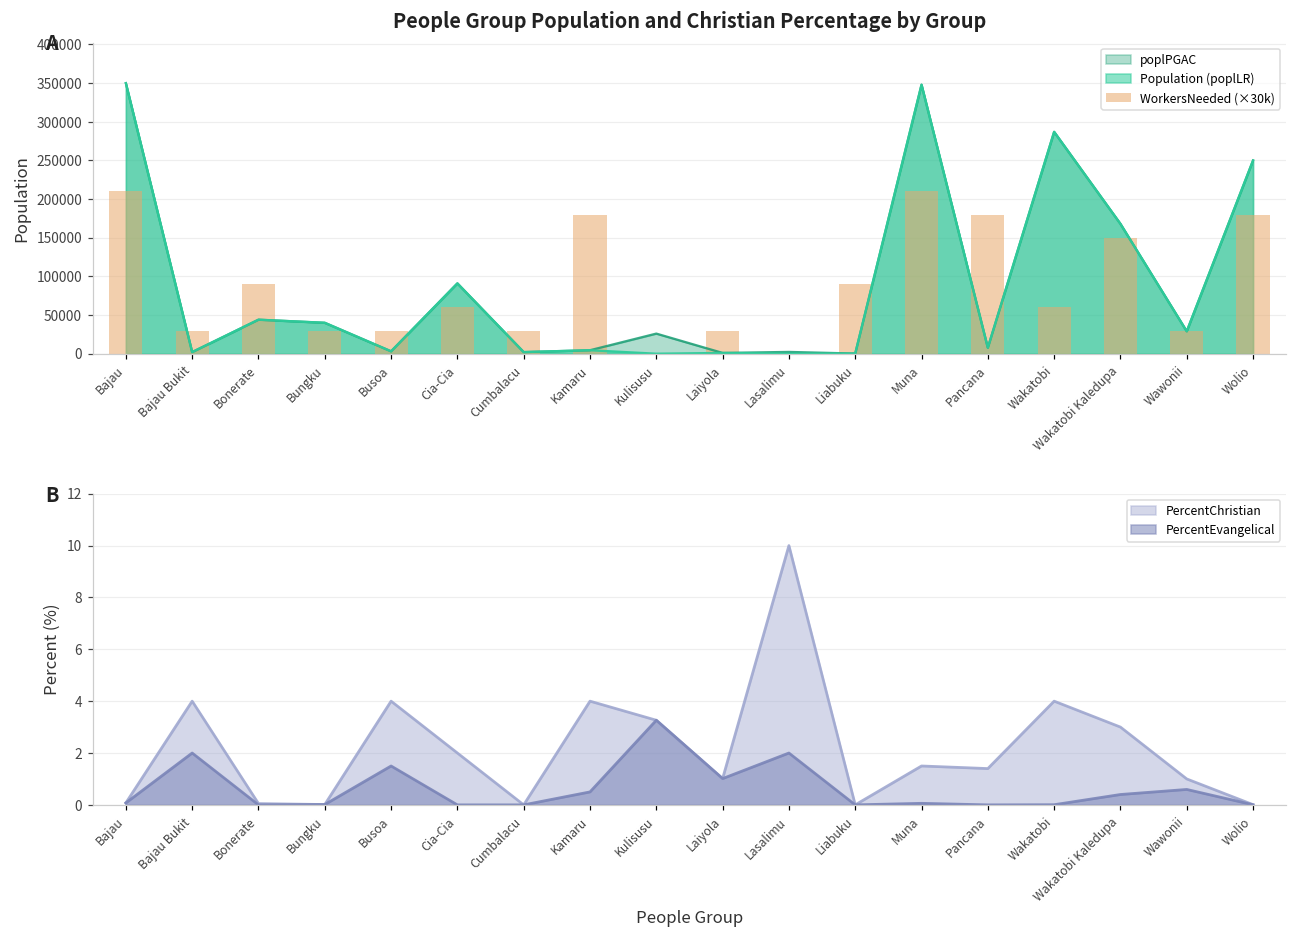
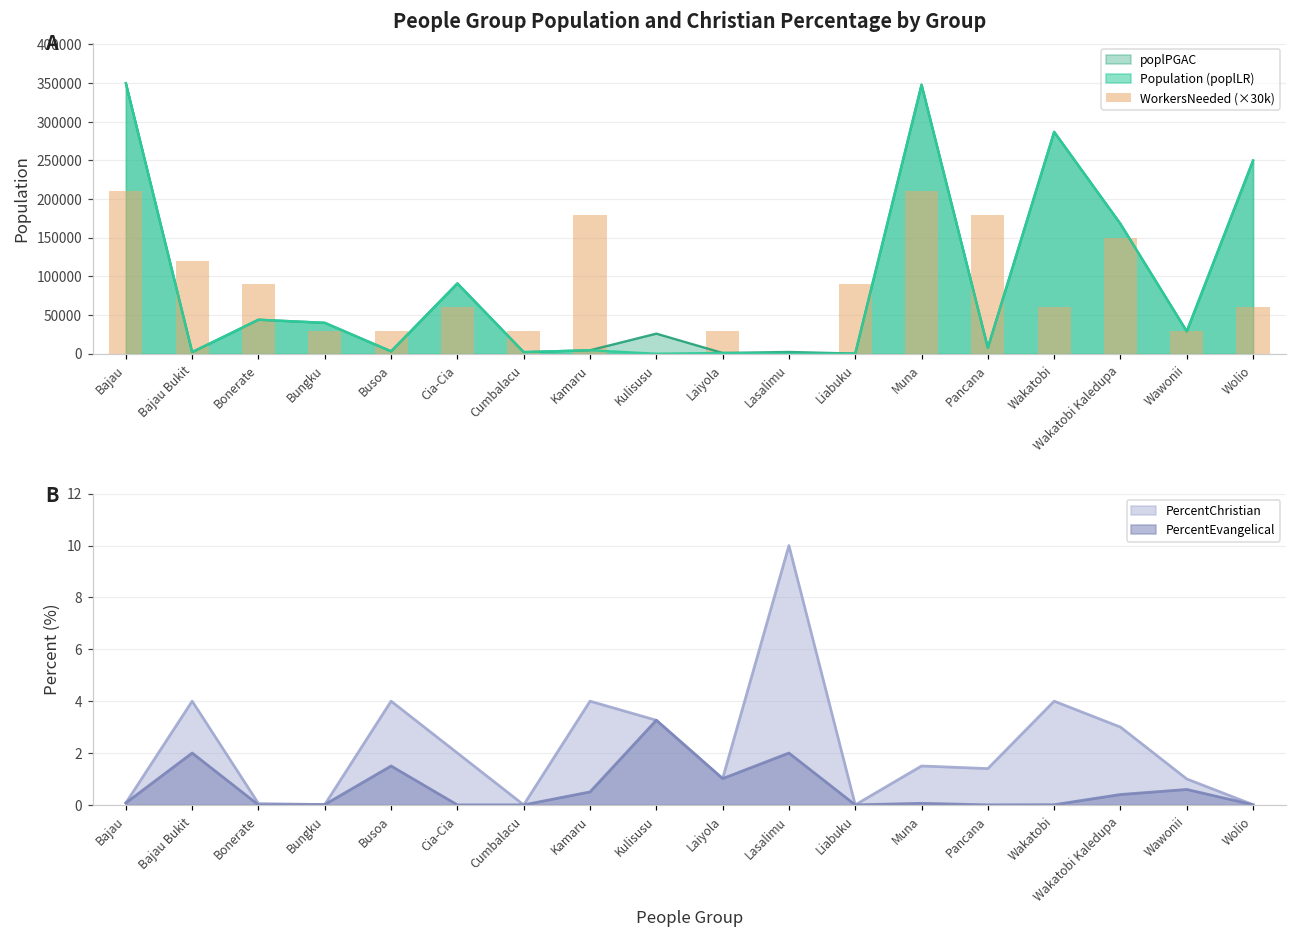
People Group Population and Christian Percentage by Group, WorkersNeeded (×30k), Bajau Bukit: 30000 -> 120000
People Group Population and Christian Percentage by Group, WorkersNeeded (×30k), Wolio: 180000 -> 60000
